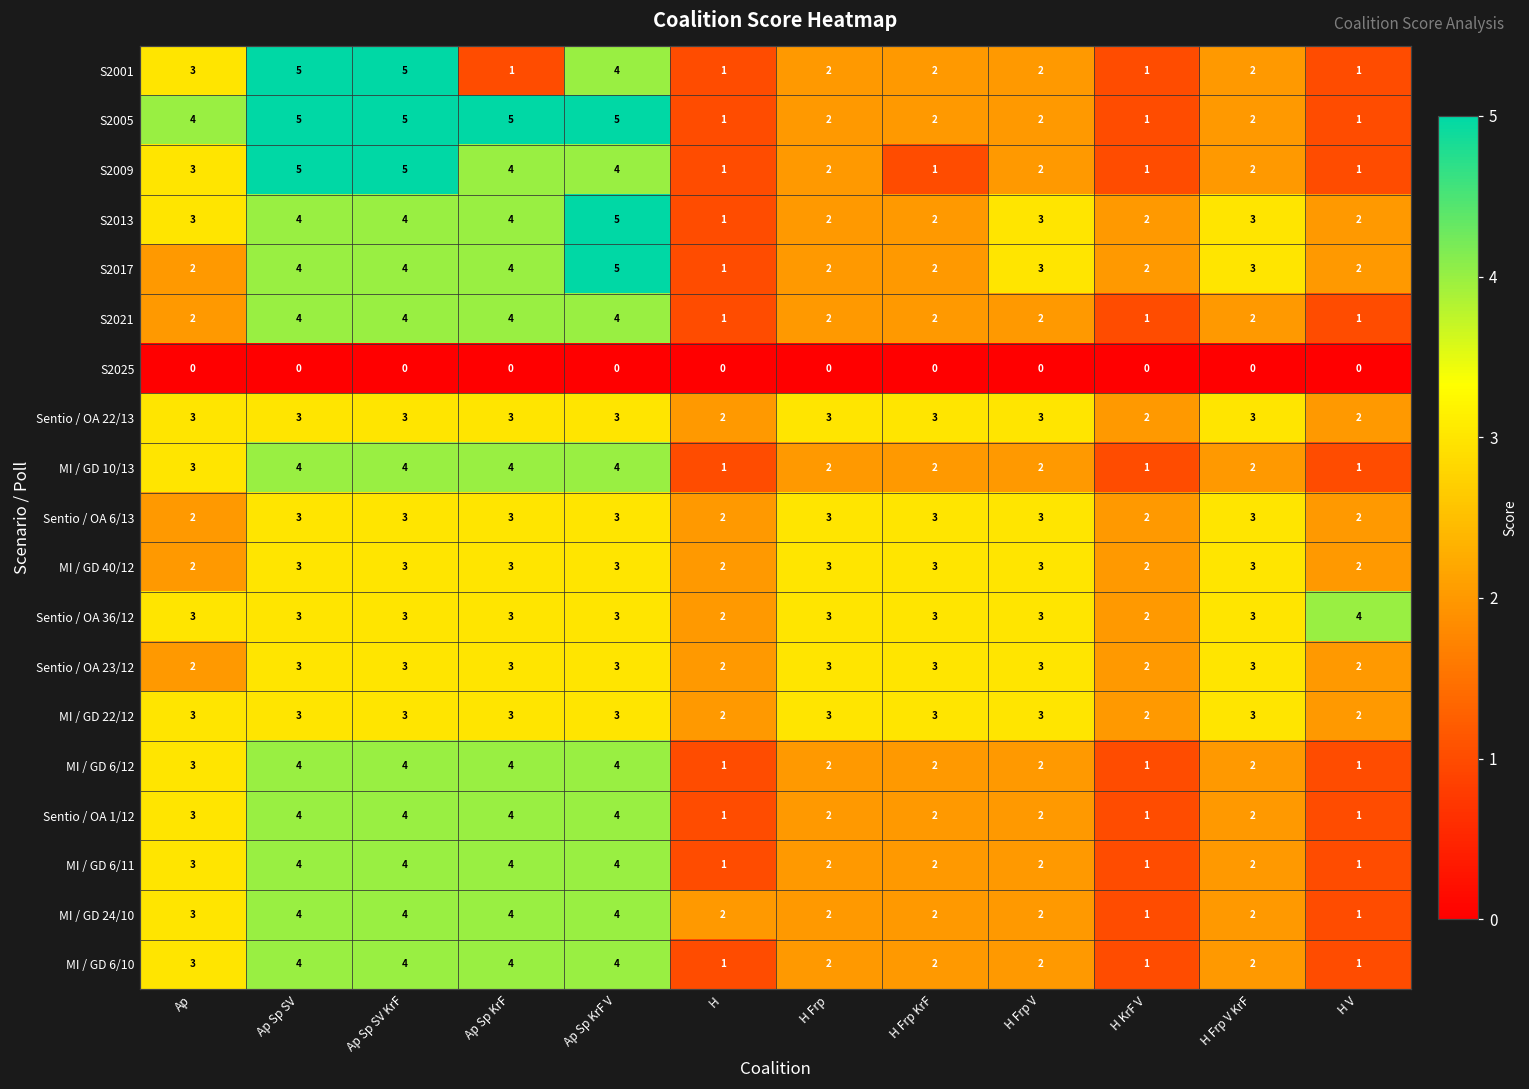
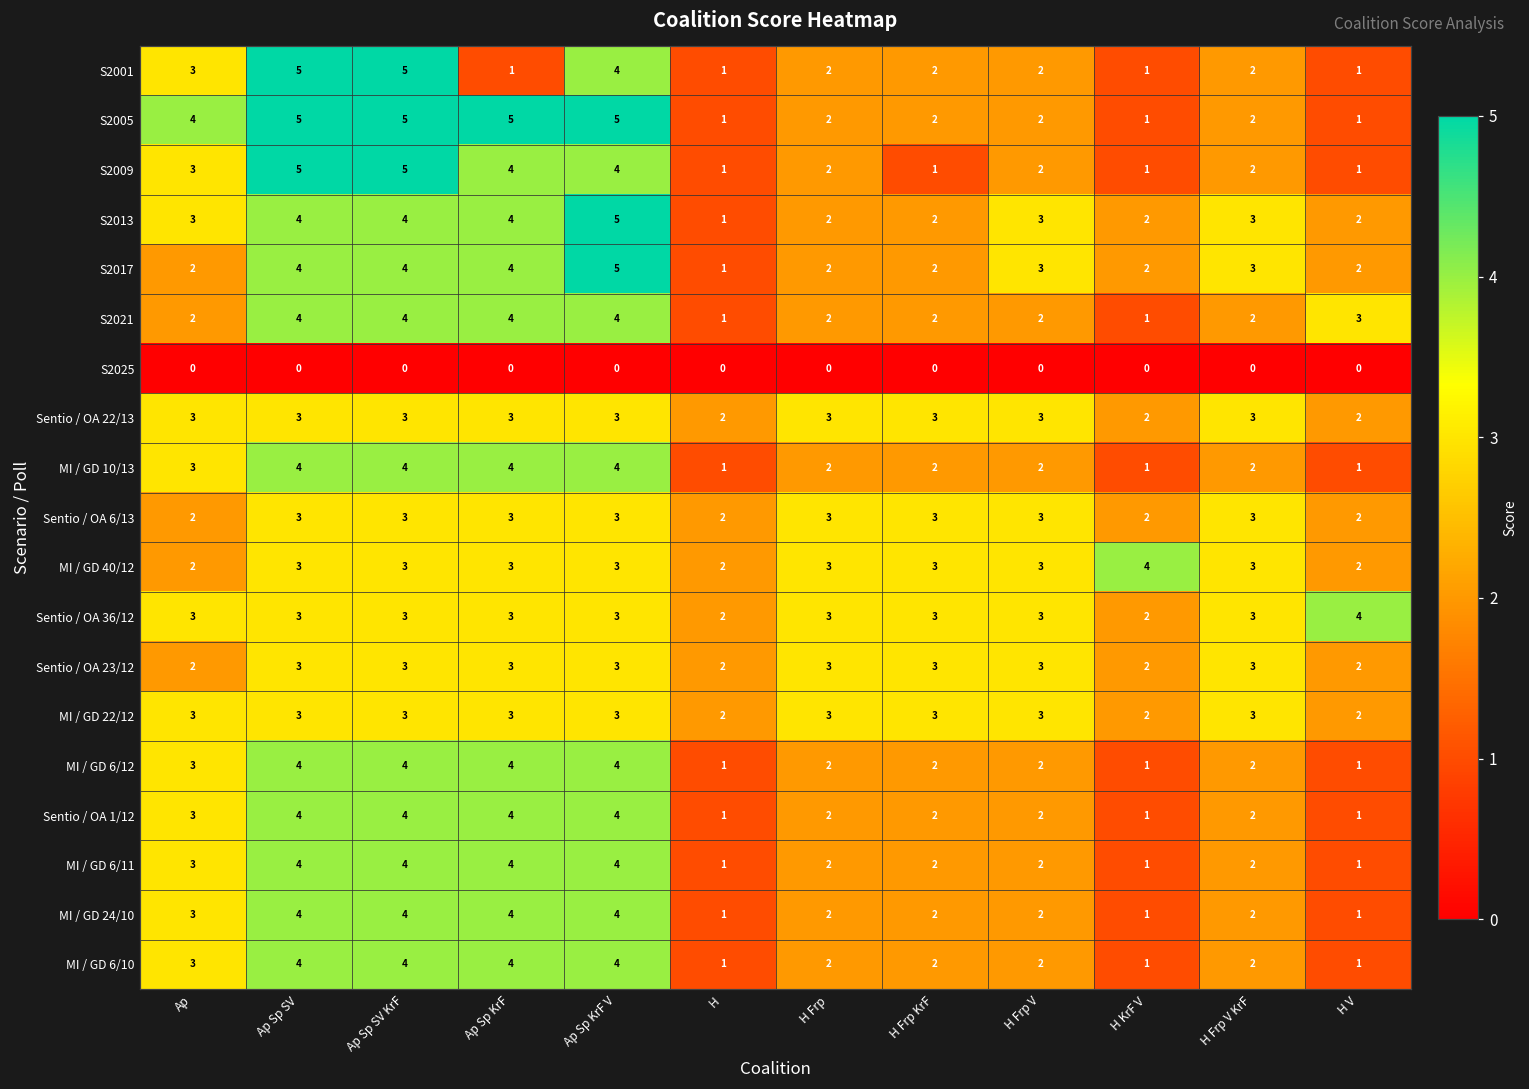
S2021, H V: 1 -> 3
MI / GD 40/12, H KrF V: 2 -> 4
MI / GD 24/10, H: 2 -> 1
